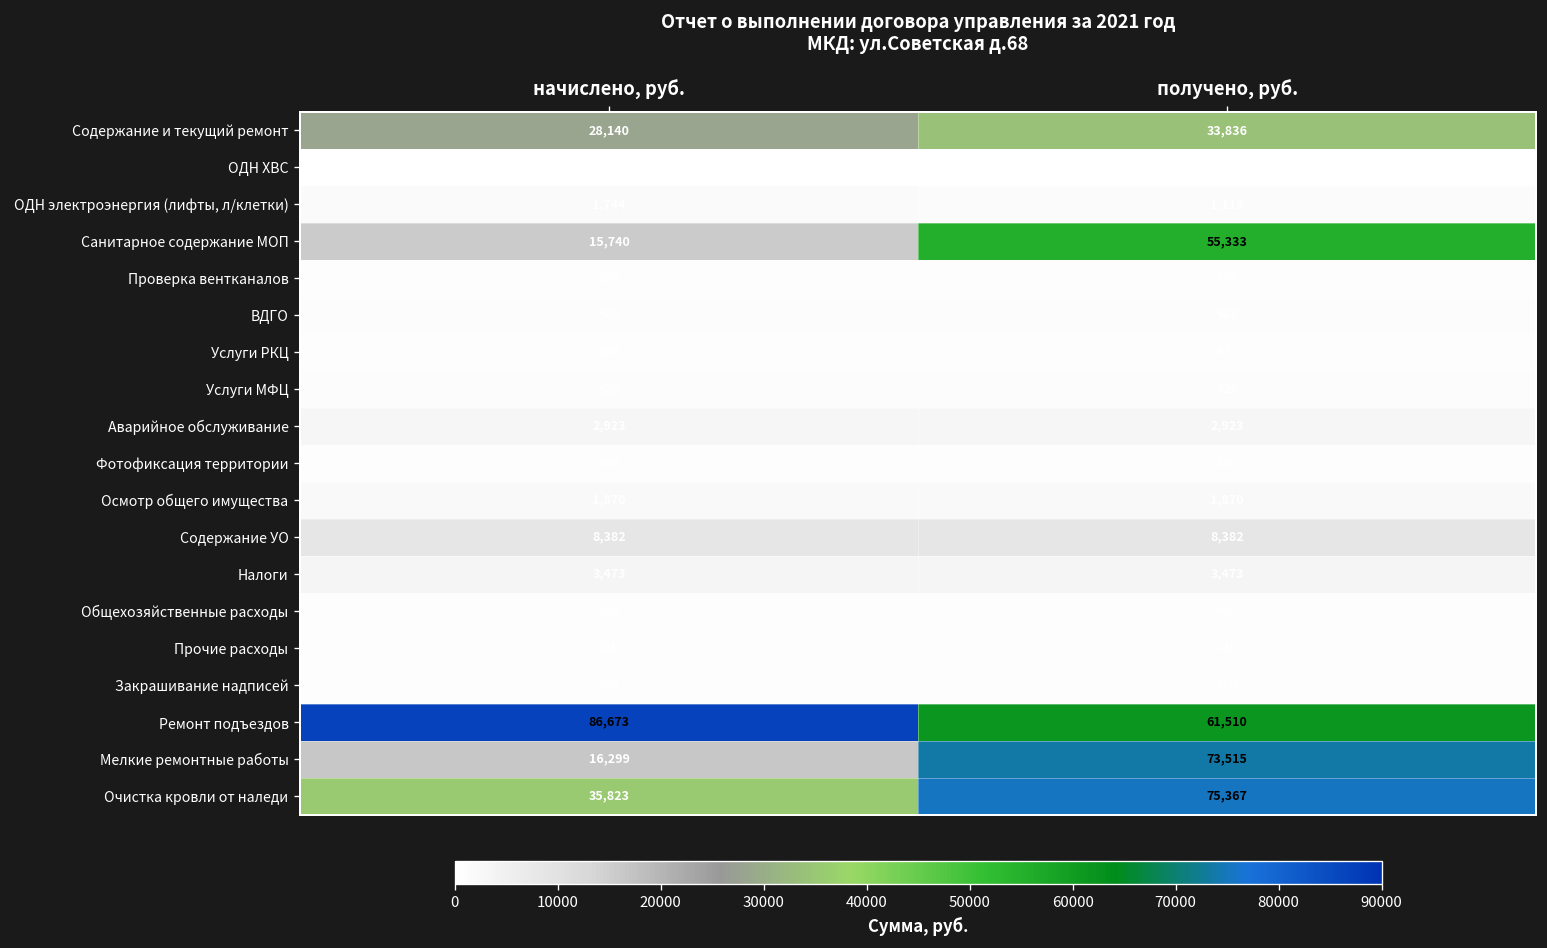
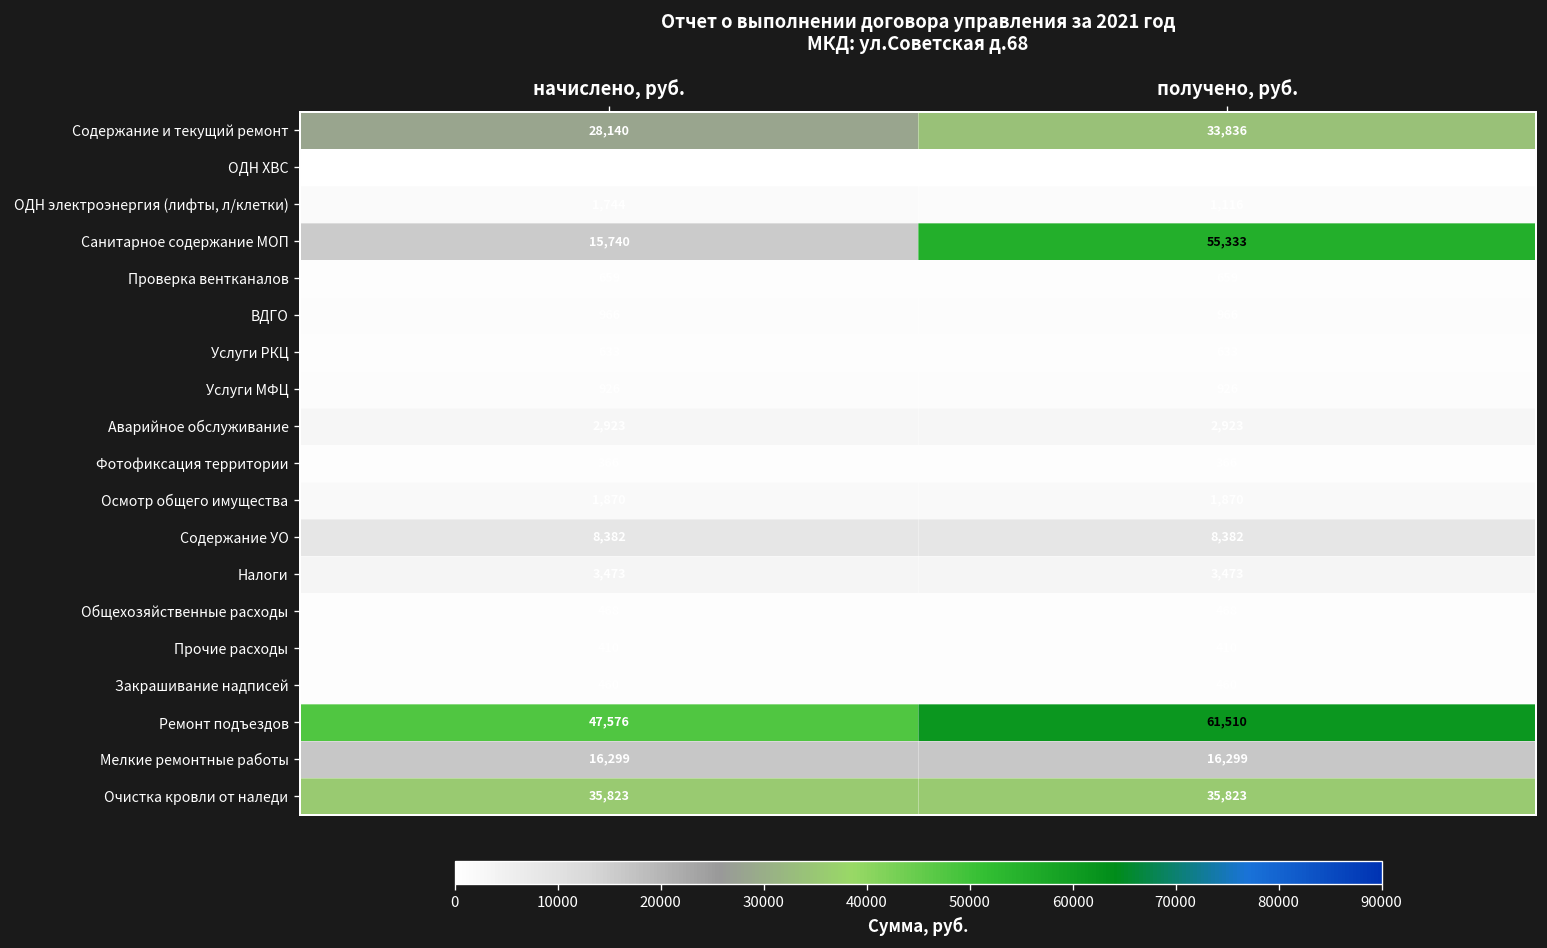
Ремонт подъездов, начислено, руб.: 86,673 -> 47,576
Мелкие ремонтные работы, получено, руб.: 73,515 -> 16,299
Очистка кровли от наледи, получено, руб.: 75,367 -> 35,823
